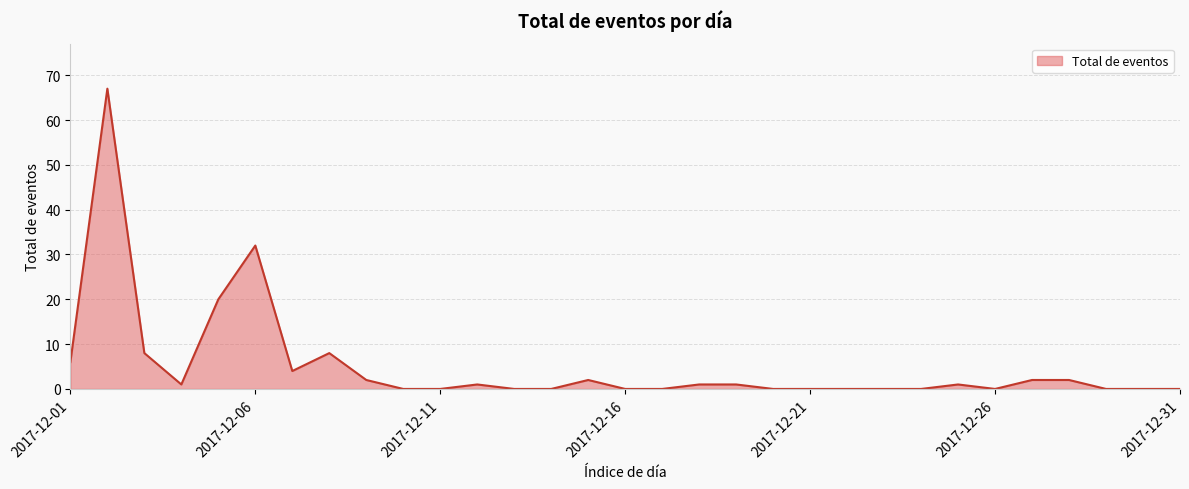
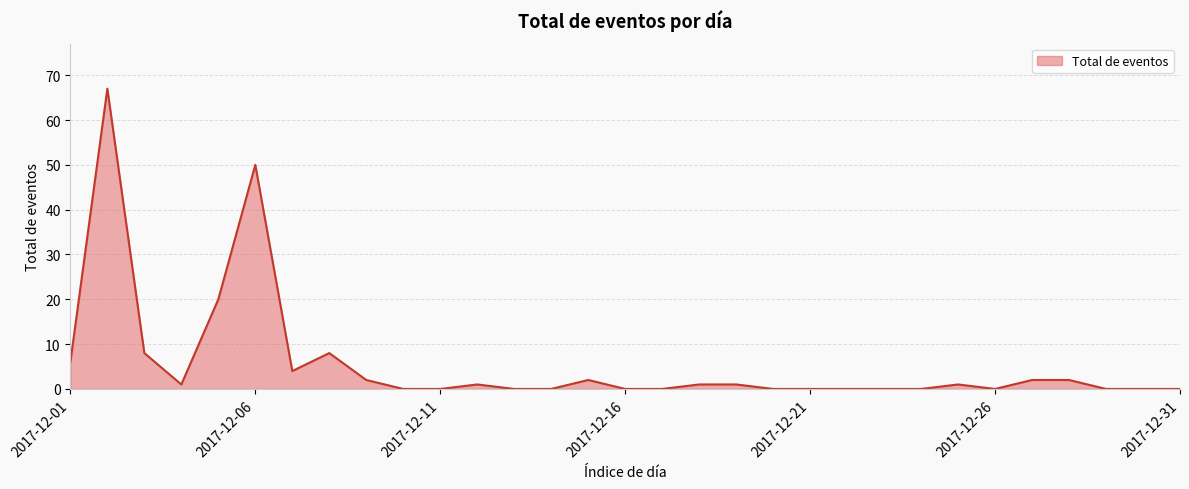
2017-12-06: 32 -> 50
